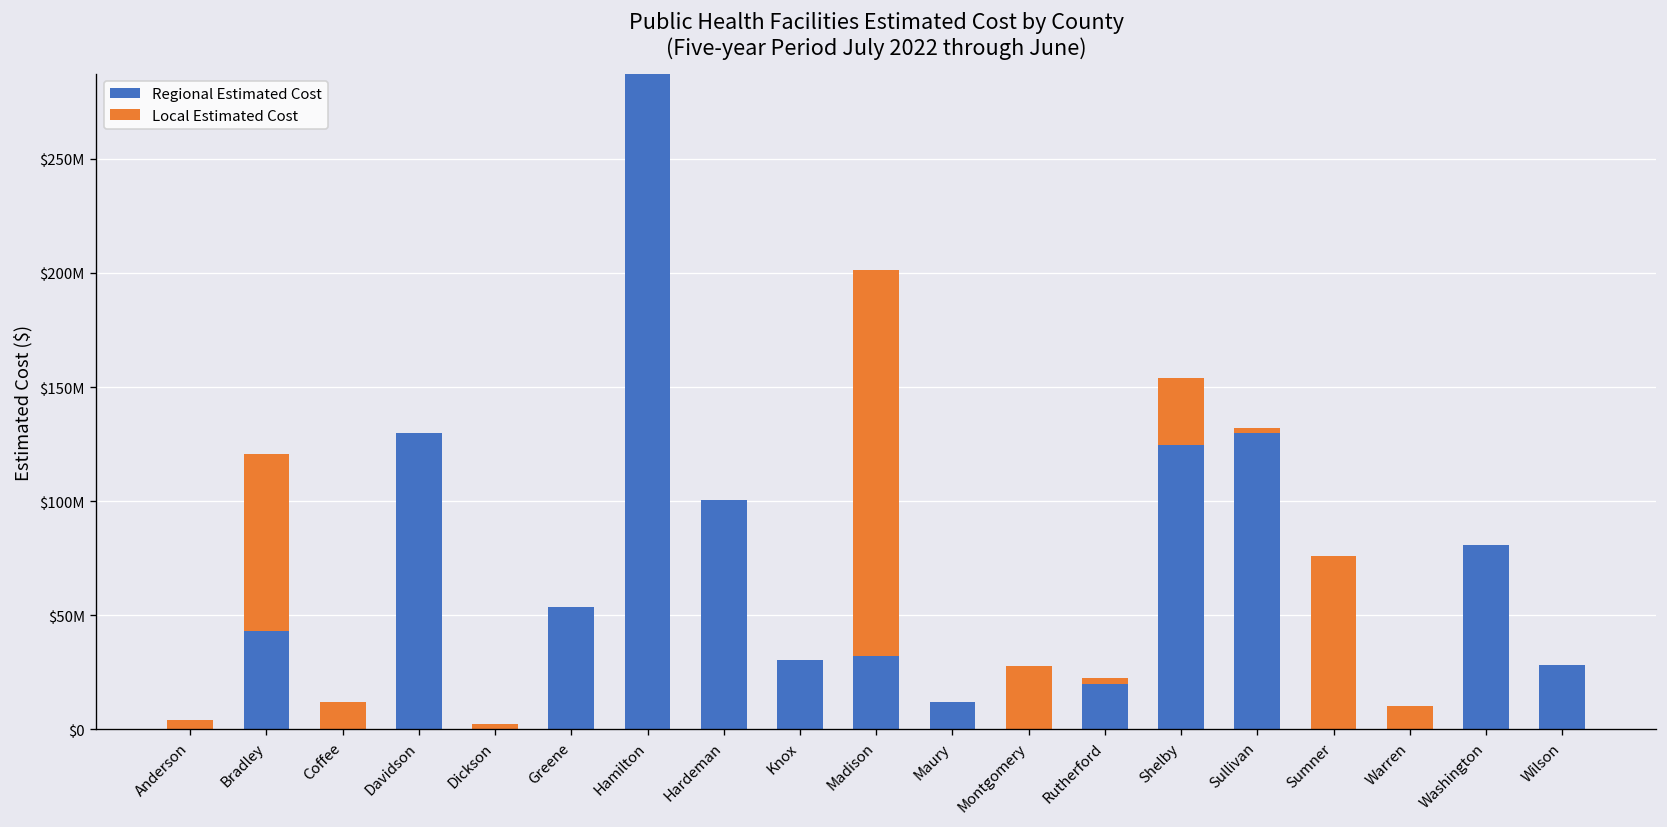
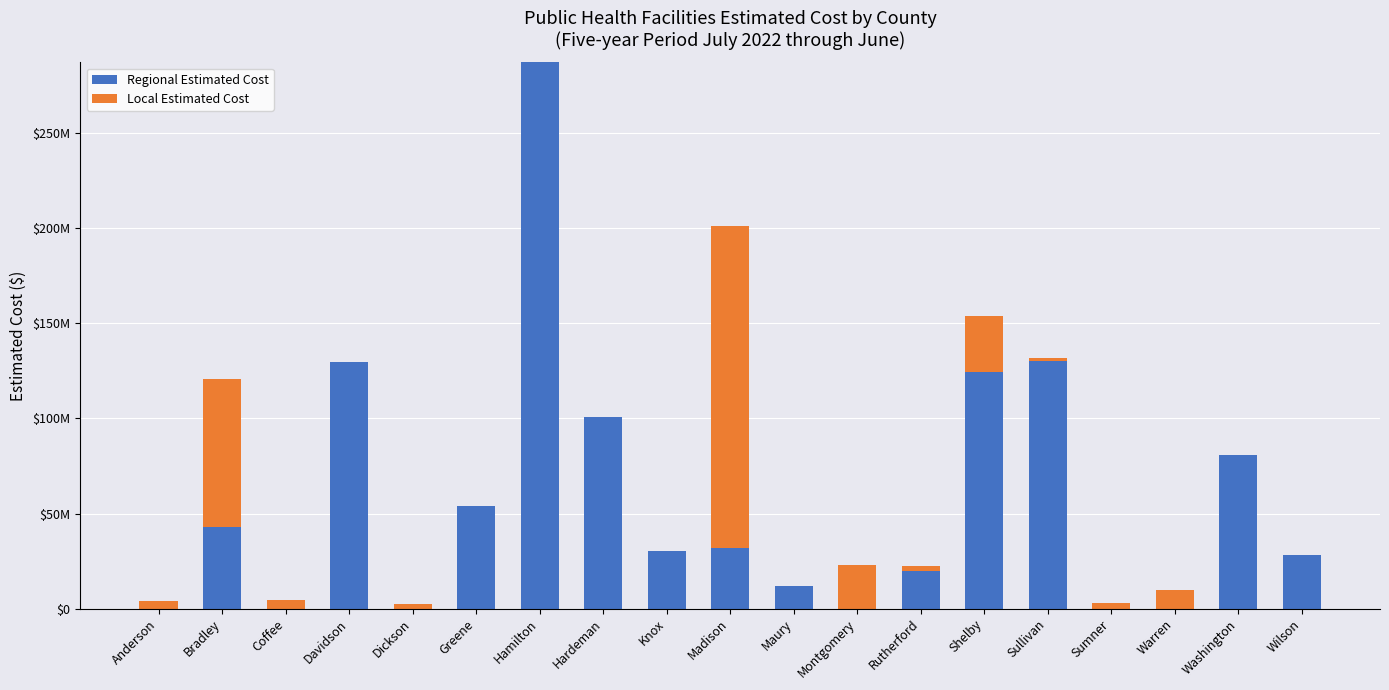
Local Estimated Cost, Coffee: $12000000 -> $5000000
Local Estimated Cost, Montgomery: $28000000 -> $23000000
Local Estimated Cost, Sumner: $76000000 -> $3000000
